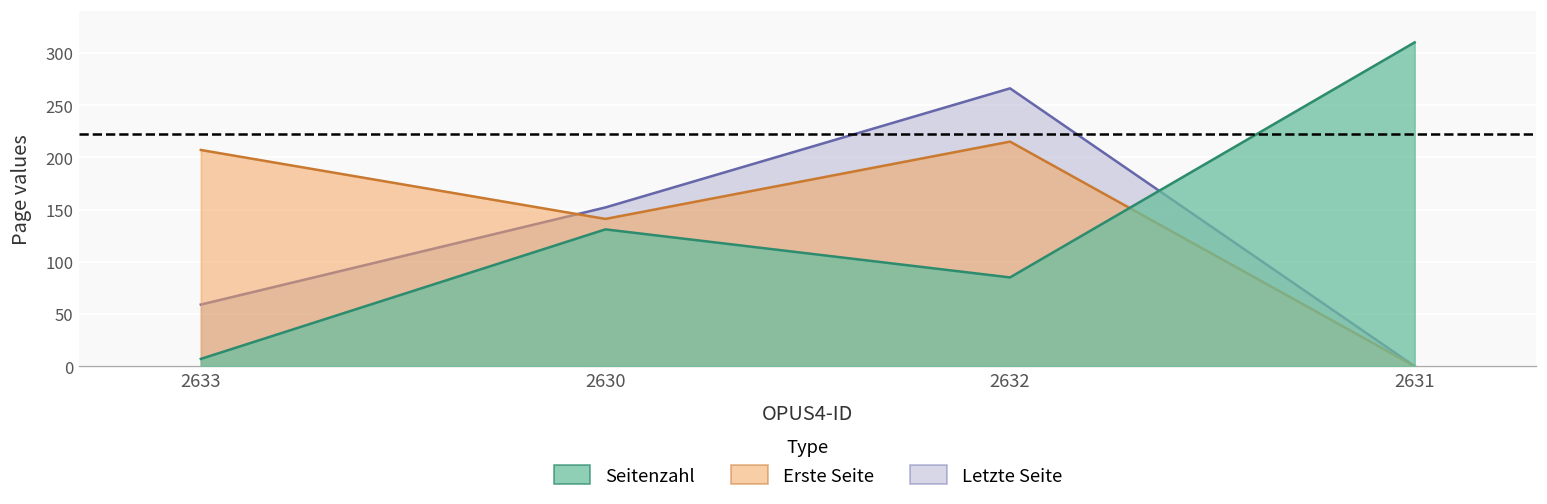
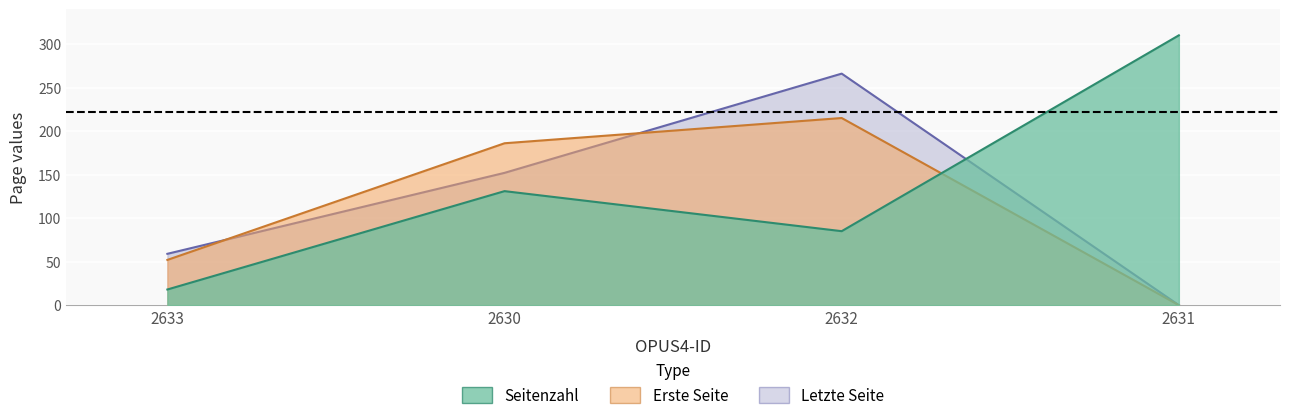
Erste Seite, 2633: 210 -> 50
Seitenzahl, 2633: 10 -> 20
Erste Seite, 2630: 140 -> 190
